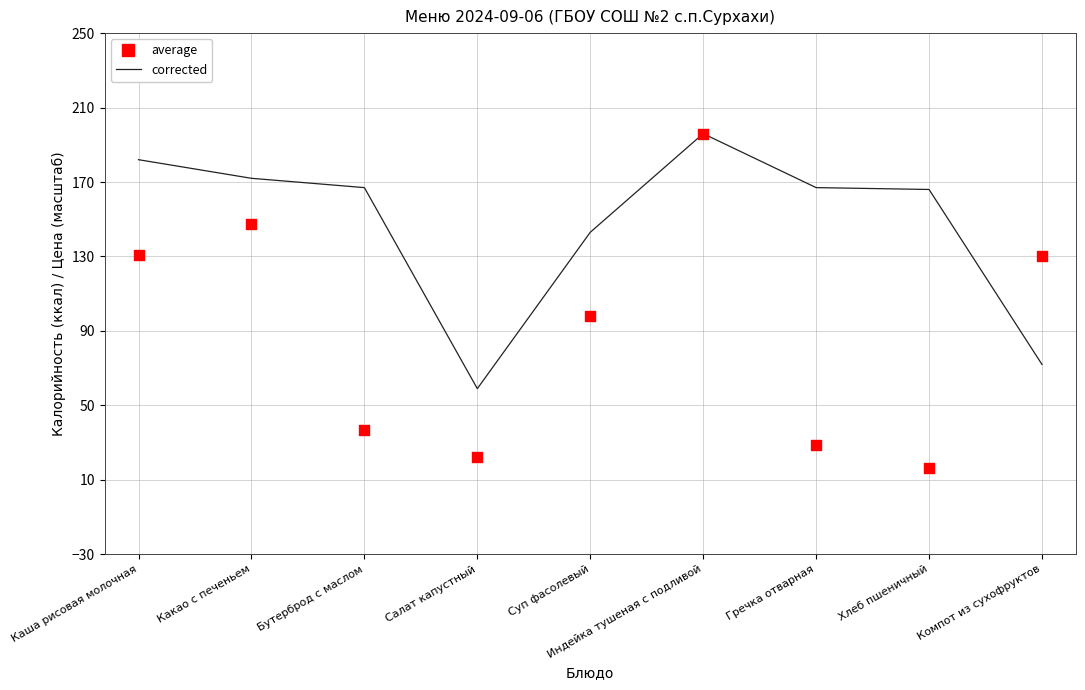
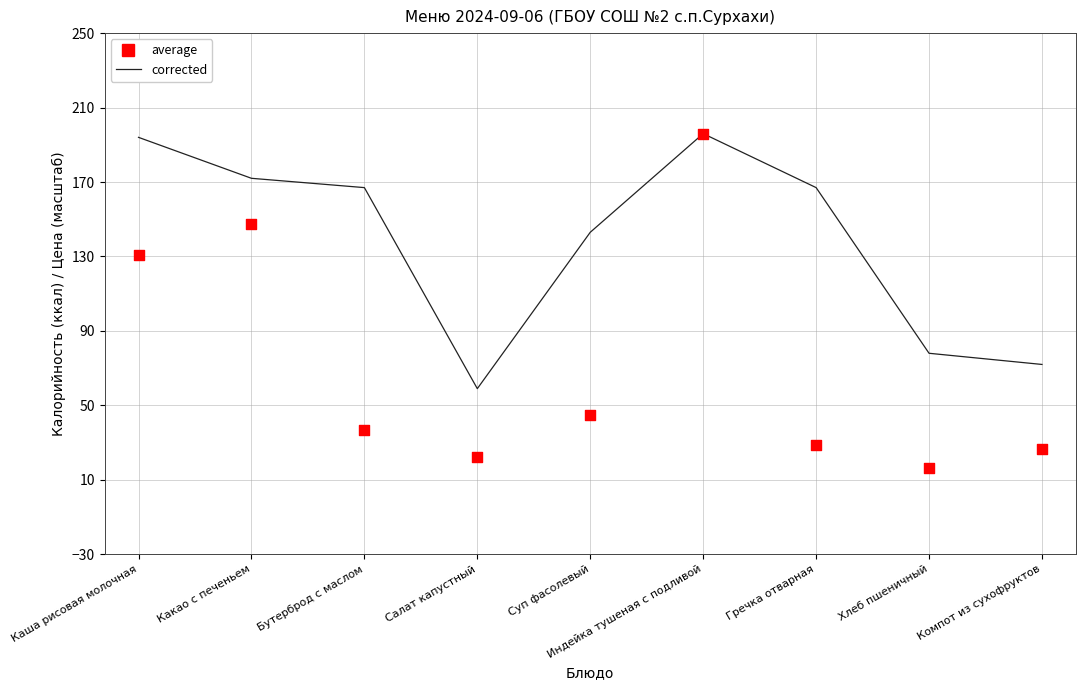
corrected, Каша рисовая молочная: 182 -> 194
average, Суп фасолевый: 98 -> 45
corrected, Хлеб пшеничный: 166 -> 78
average, Компот из сухофруктов: 130 -> 26
